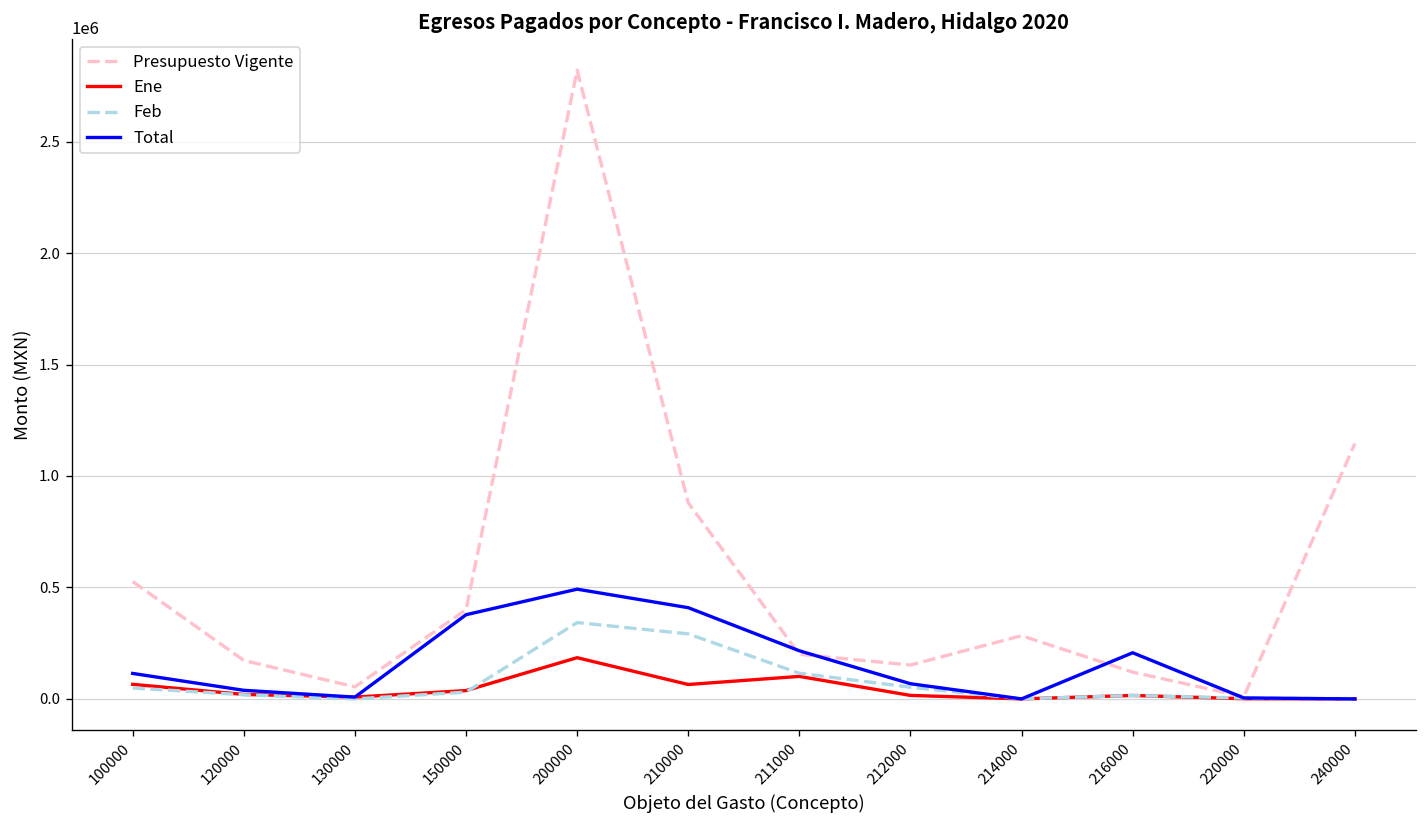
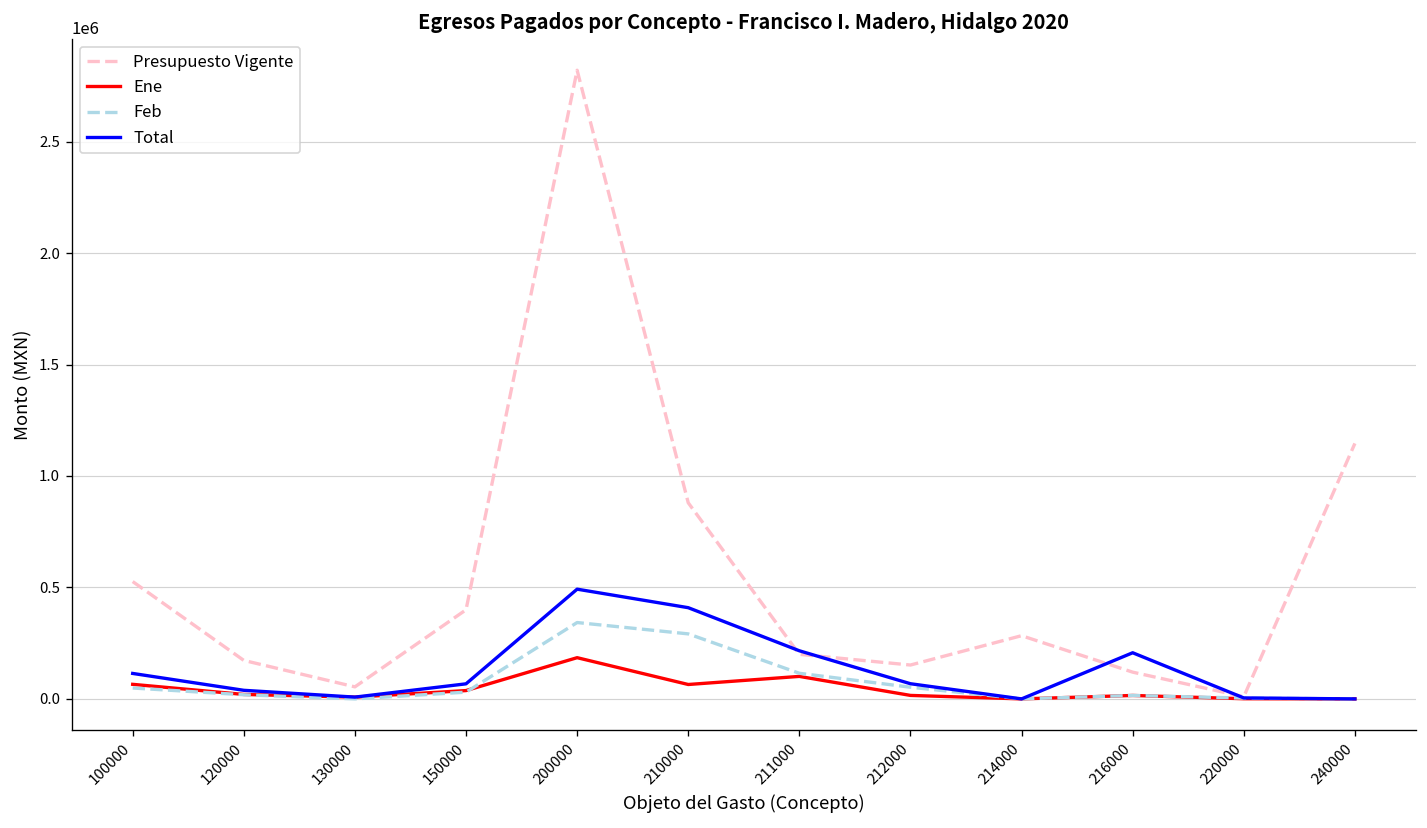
Total, 150000: 380000 -> 70000
